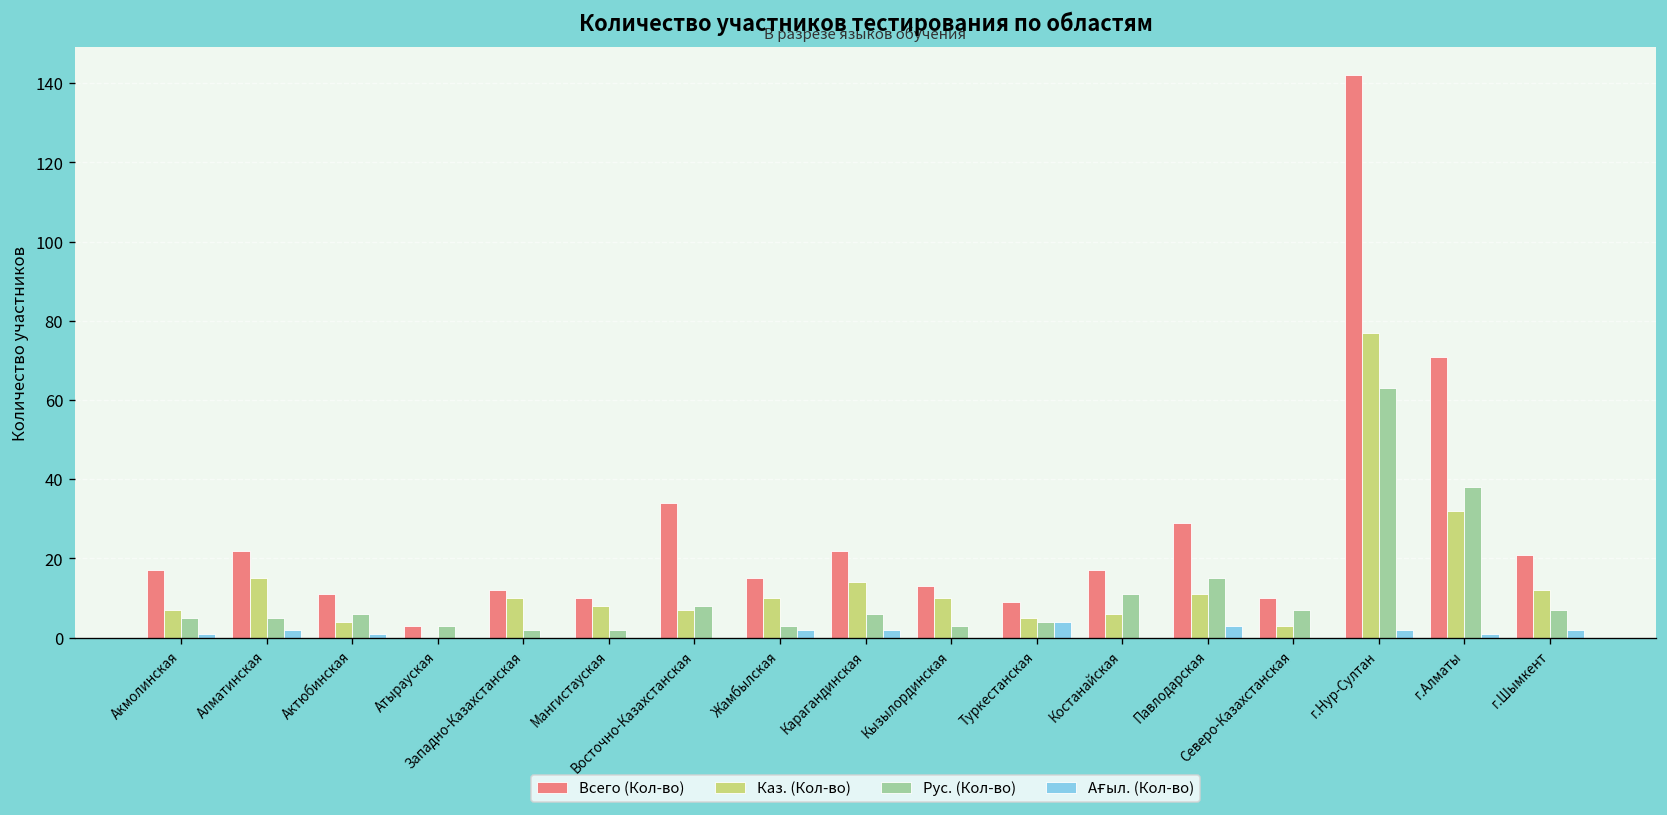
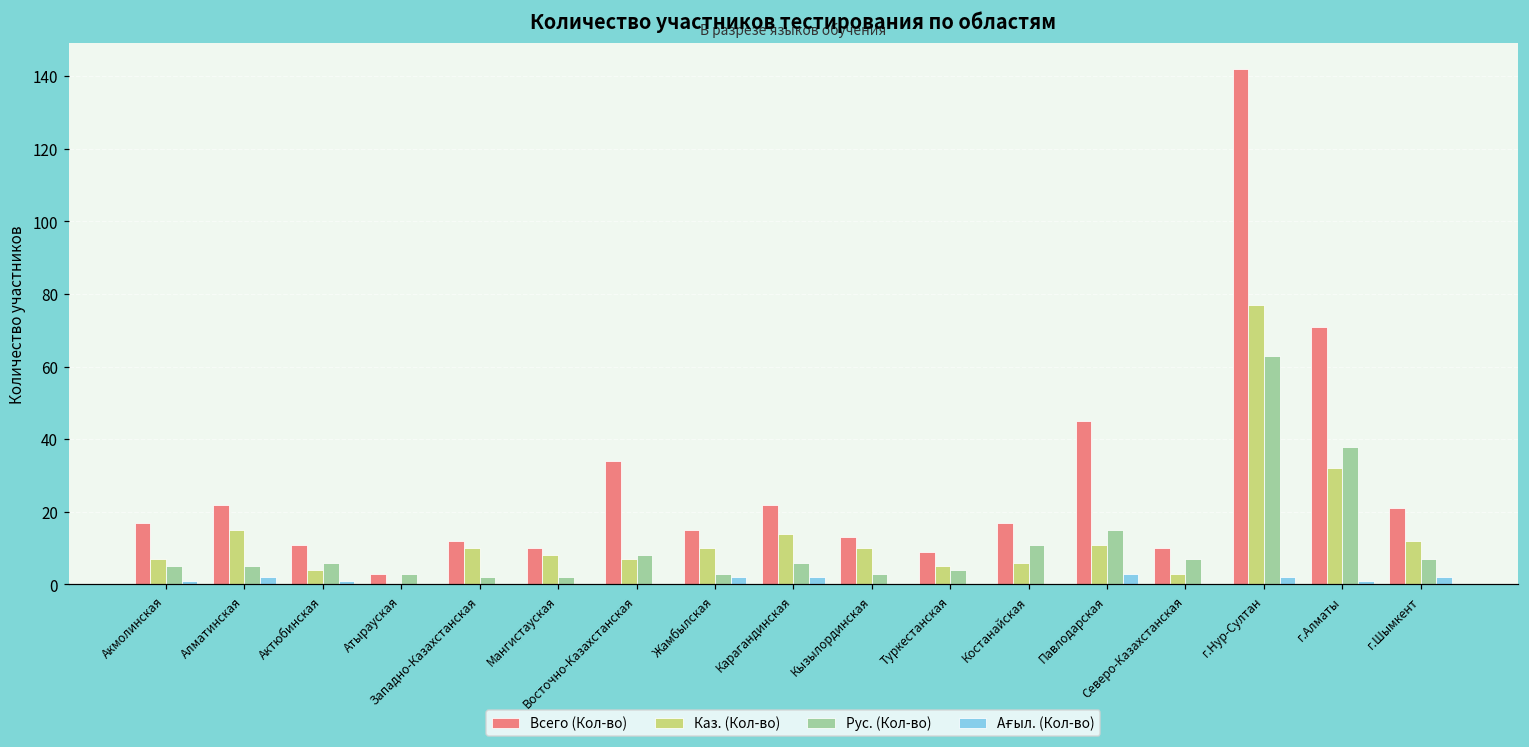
Ағыл. (Кол-во), Туркестанская: 4 -> 0
Всего (Кол-во), Павлодарская: 29 -> 45
